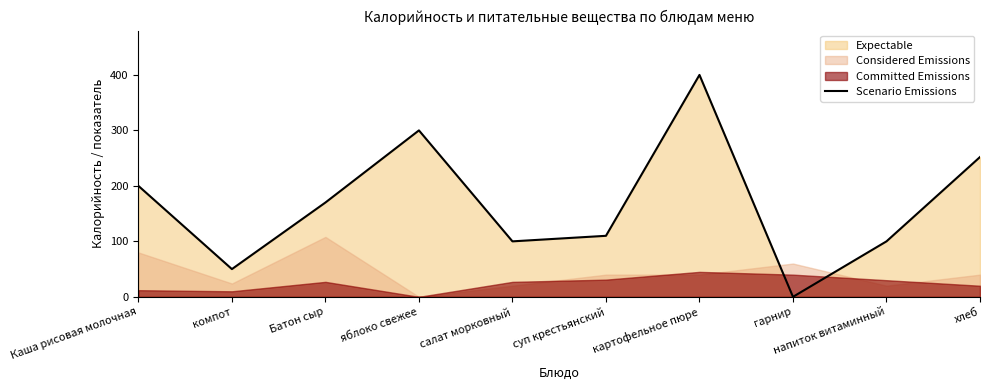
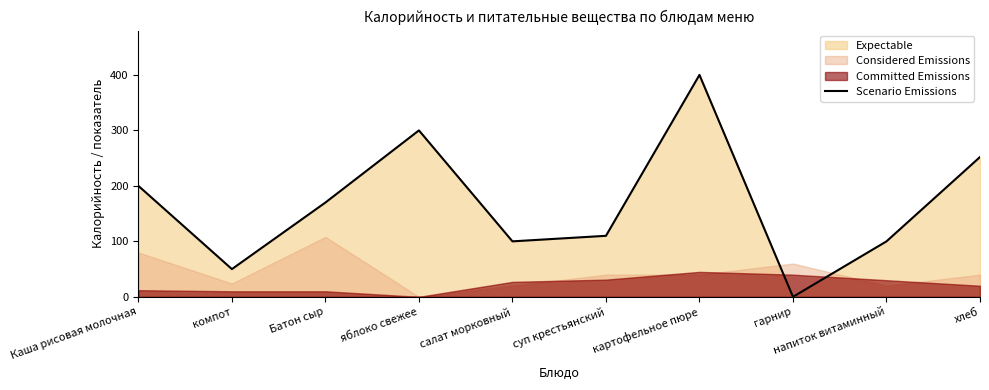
Committed Emissions, Батон сыр: 30 -> 10
